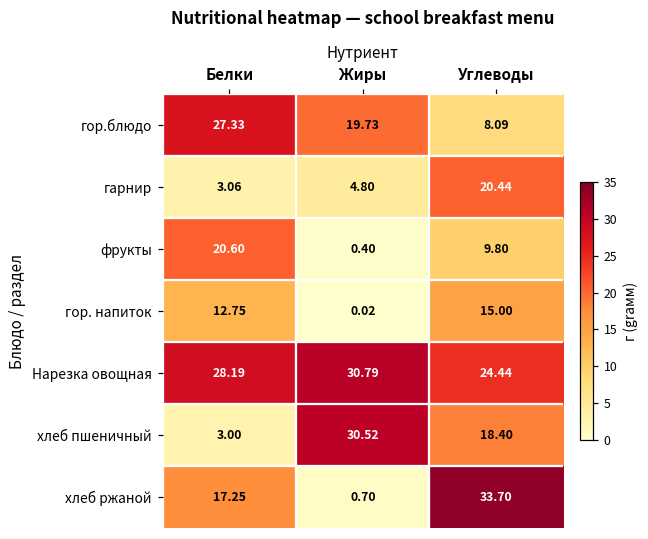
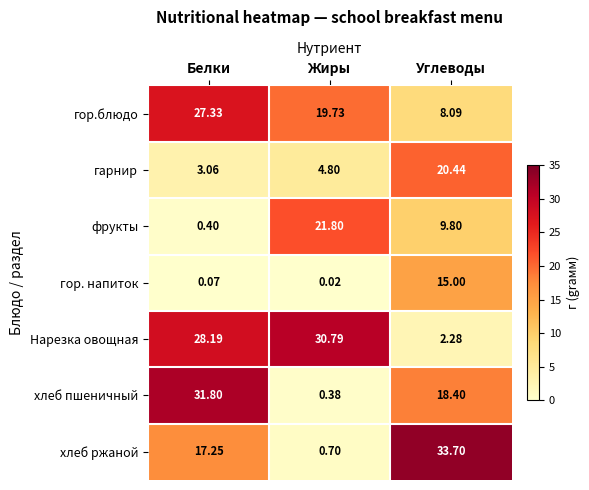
фрукты, Белки: 20.60 -> 0.40
фрукты, Жиры: 0.40 -> 21.80
гор. напиток, Белки: 12.75 -> 0.07
Нарезка овощная, Углеводы: 24.44 -> 2.28
хлеб пшеничный, Белки: 3.00 -> 31.80
хлеб пшеничный, Жиры: 30.52 -> 0.38
